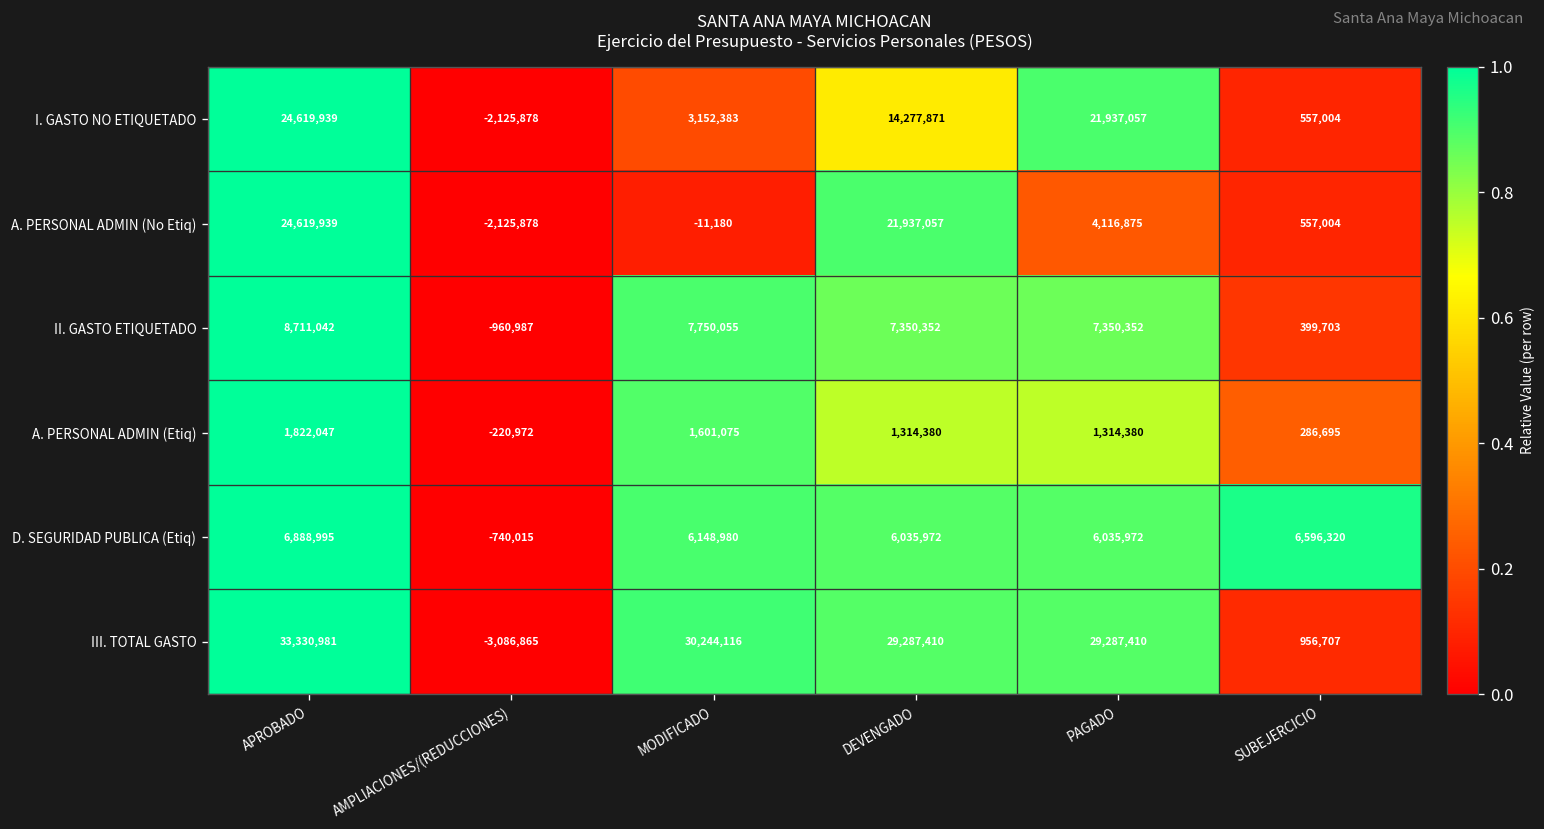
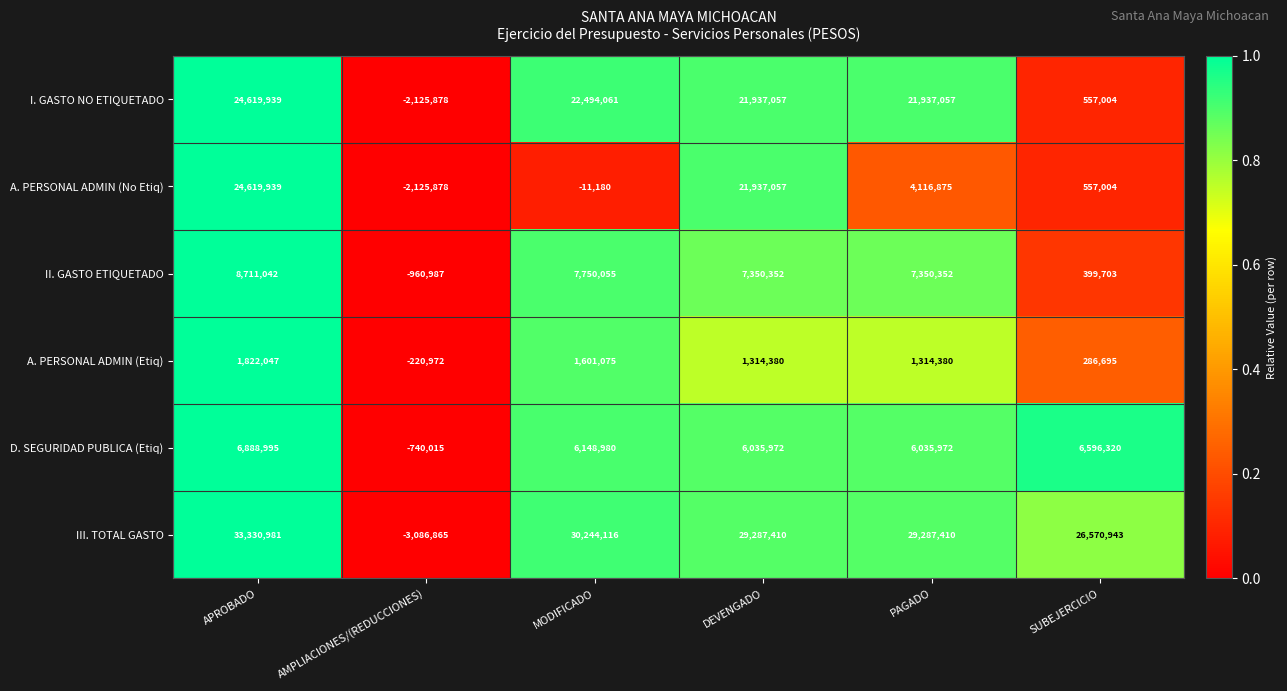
I. GASTO NO ETIQUETADO, MODIFICADO: 3,152,383 -> 22,494,061
I. GASTO NO ETIQUETADO, DEVENGADO: 14,277,871 -> 21,937,057
III. TOTAL GASTO, SUBEJERCICIO: 956,707 -> 26,570,943
